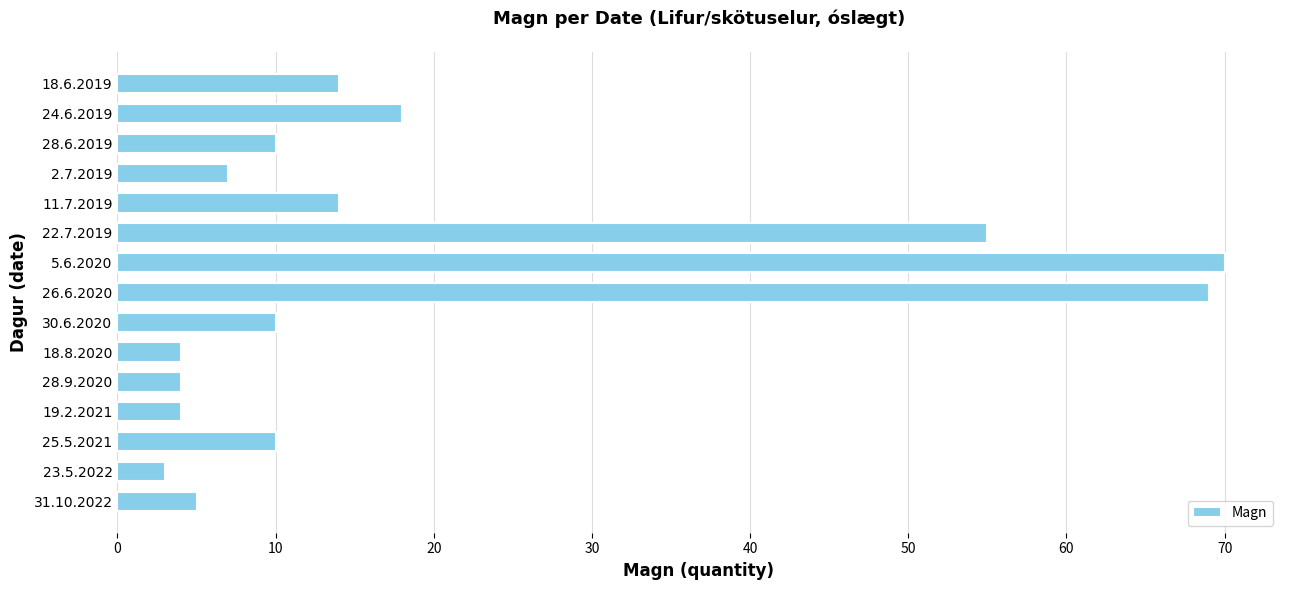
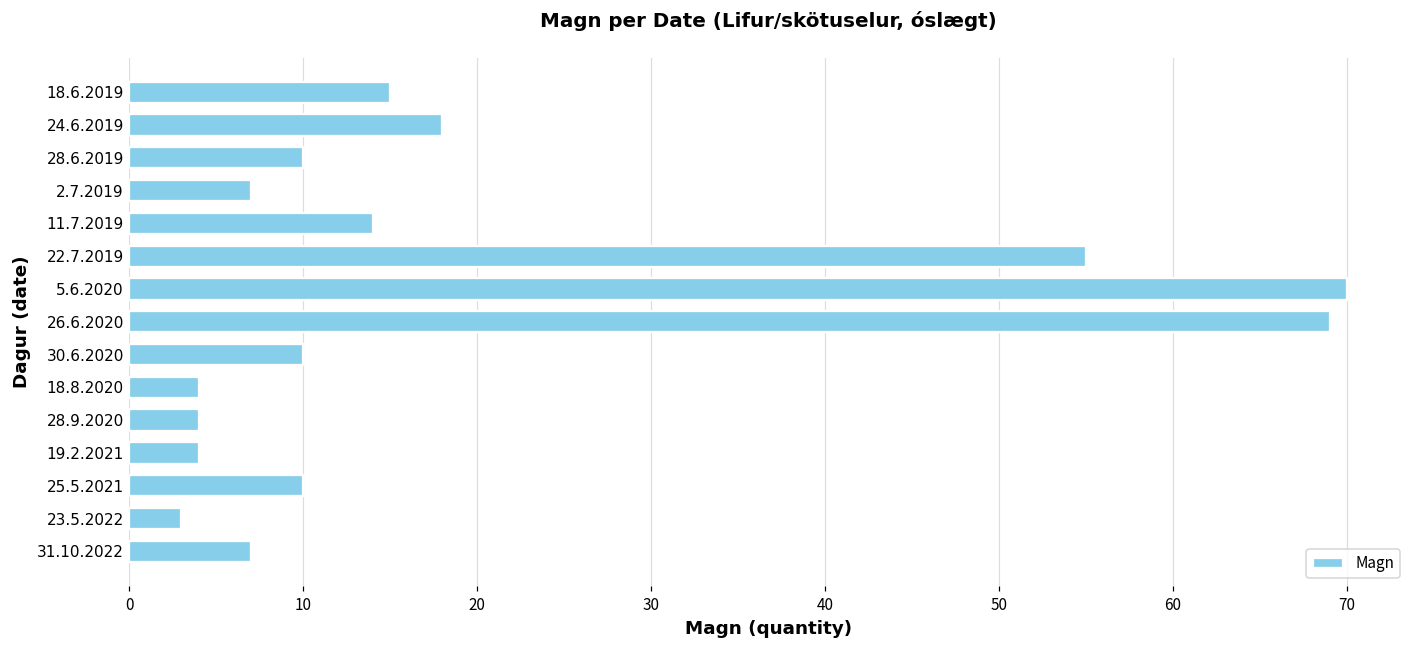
18.6.2019: 14 -> 15
31.10.2022: 5 -> 7
